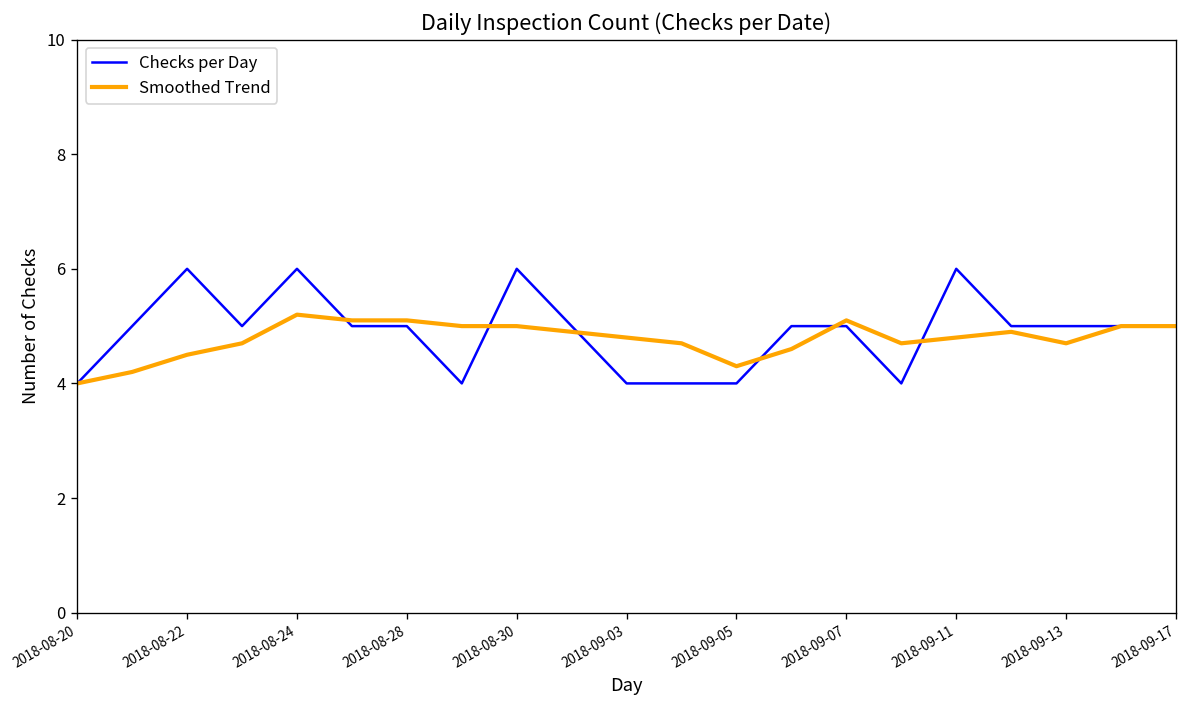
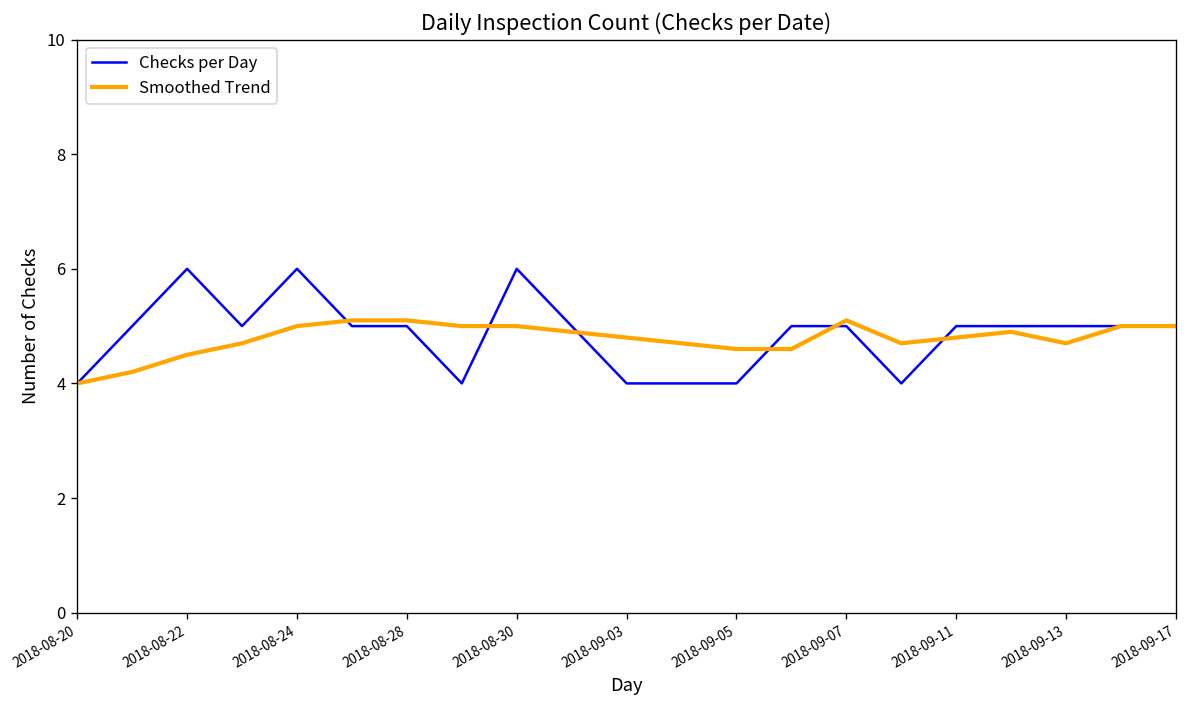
Smoothed Trend, 2018-08-24: 5.2 -> 5.0
Smoothed Trend, 2018-09-05: 4.3 -> 4.6
Checks per Day, 2018-09-11: 6 -> 5
